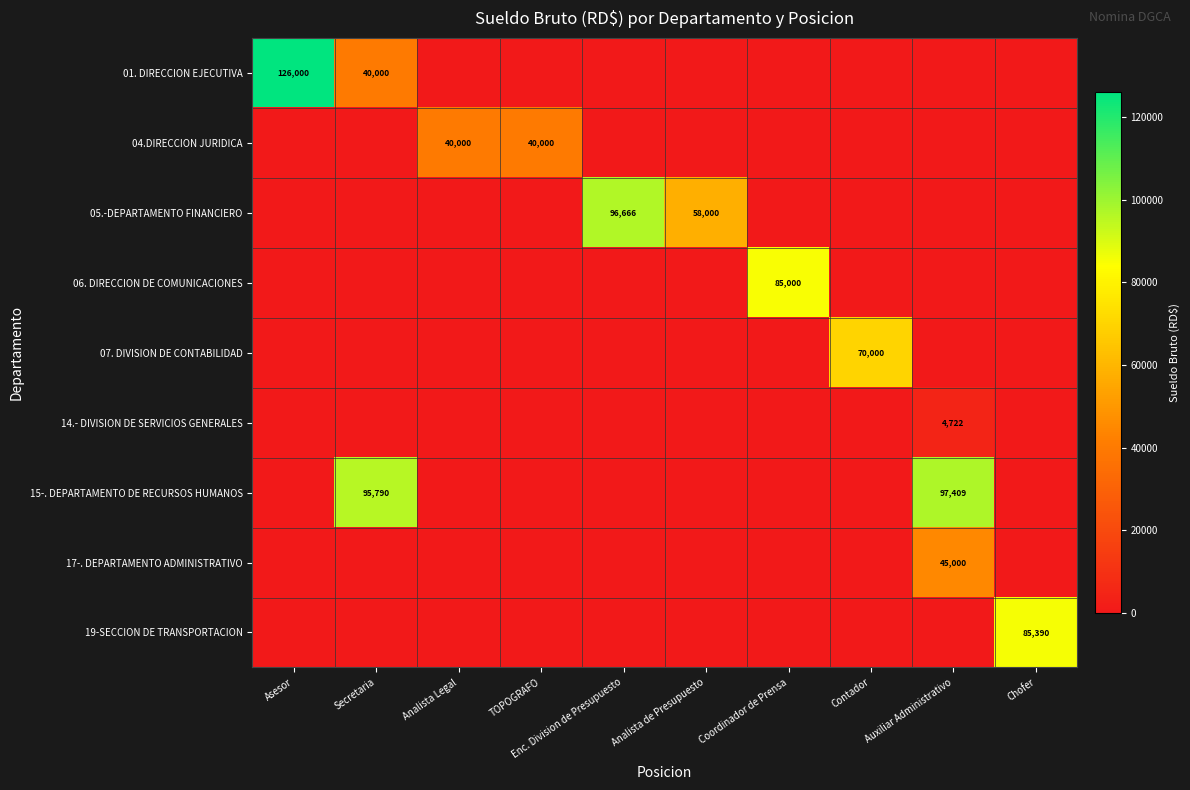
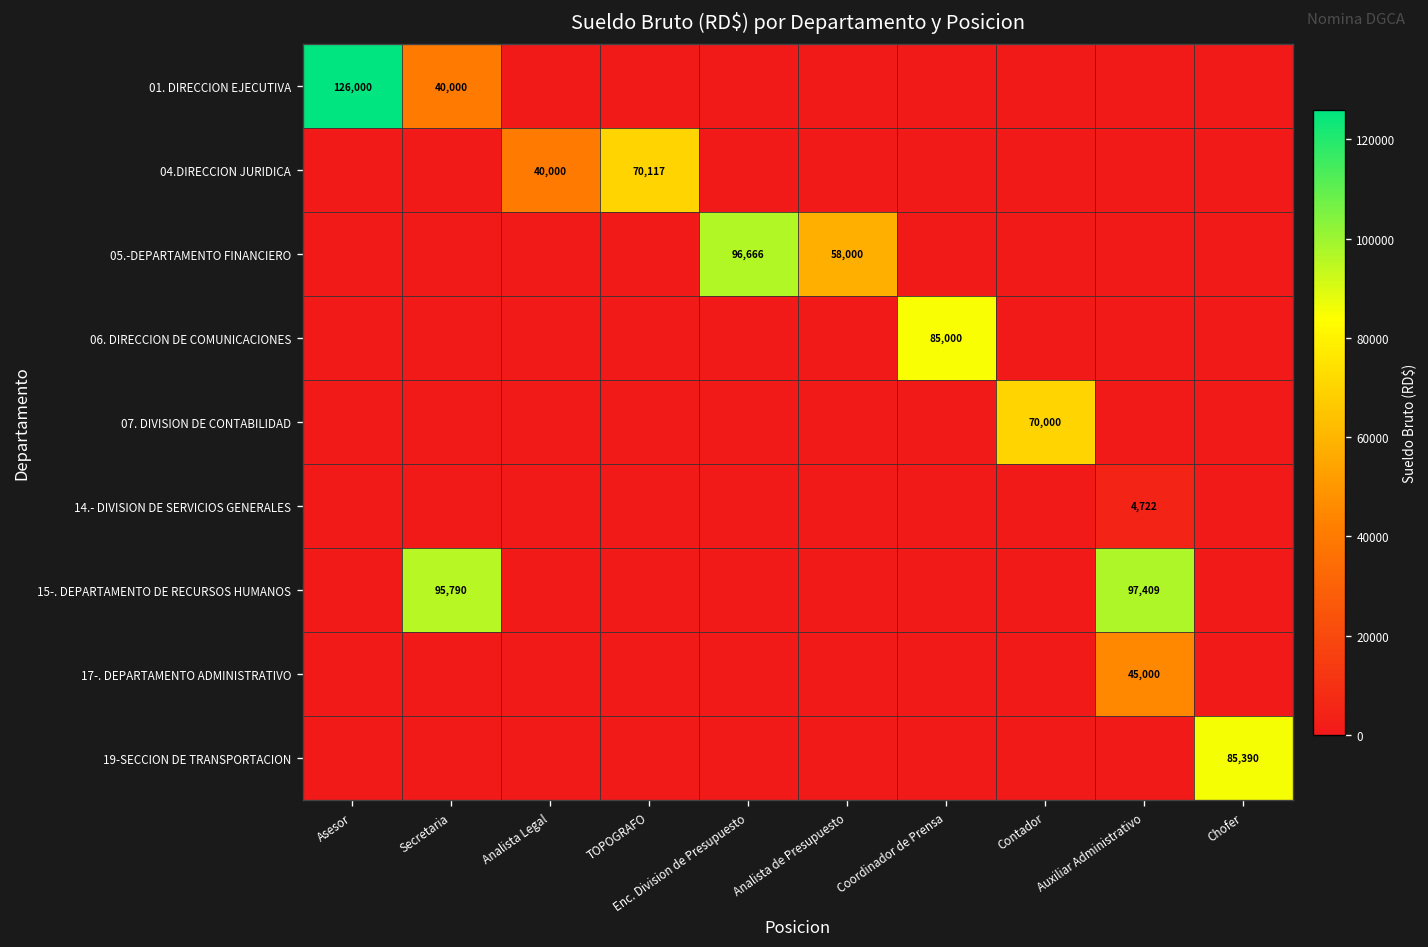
04.DIRECCION JURIDICA, TOPOGRAFO: 40,000 -> 70,117
